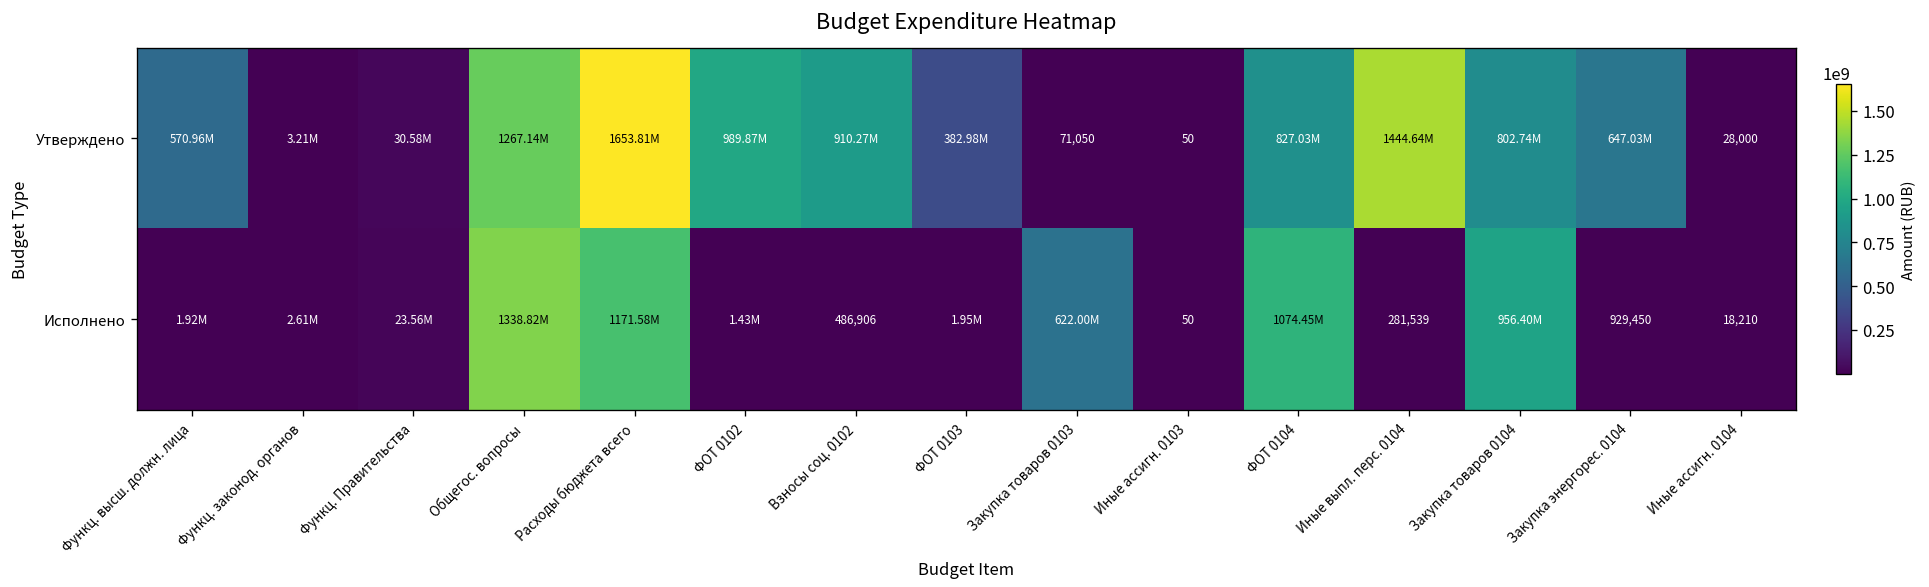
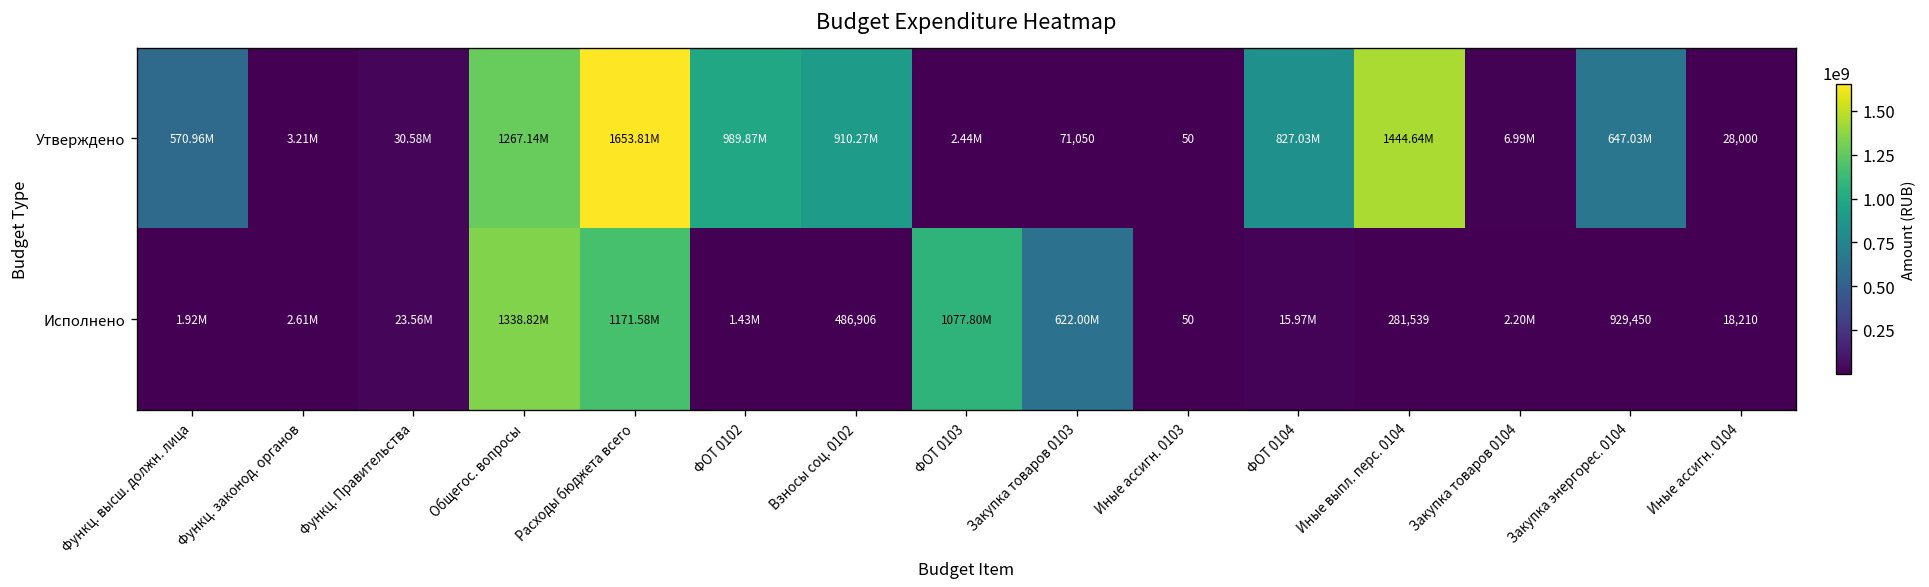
Утверждено, ФОТ 0103: 382.98M -> 2.44M
Утверждено, Закупка товаров 0104: 802.74M -> 6.99M
Исполнено, ФОТ 0103: 1.95M -> 1077.80M
Исполнено, ФОТ 0104: 1074.45M -> 15.97M
Исполнено, Закупка товаров 0104: 956.40M -> 2.20M
